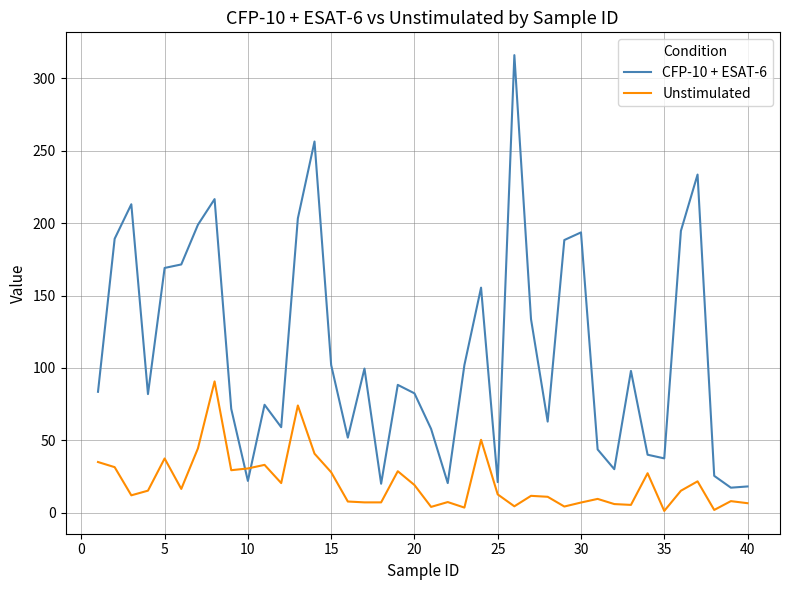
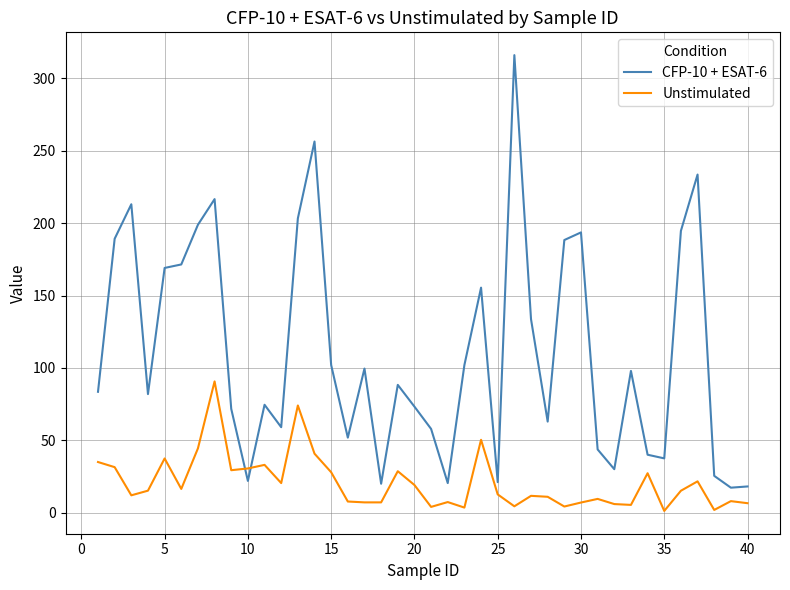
CFP-10 + ESAT-6, 20: 83 -> 73
